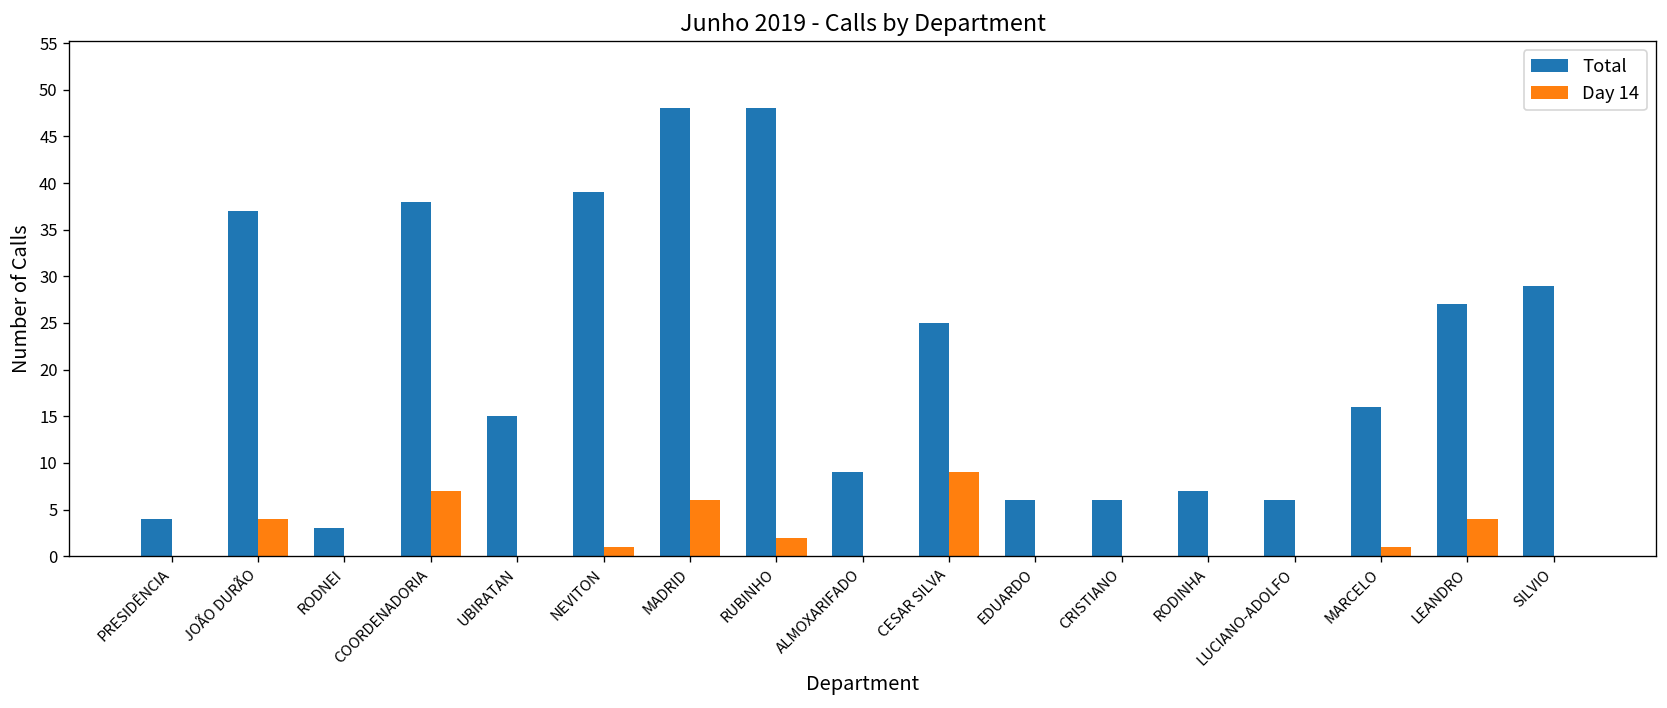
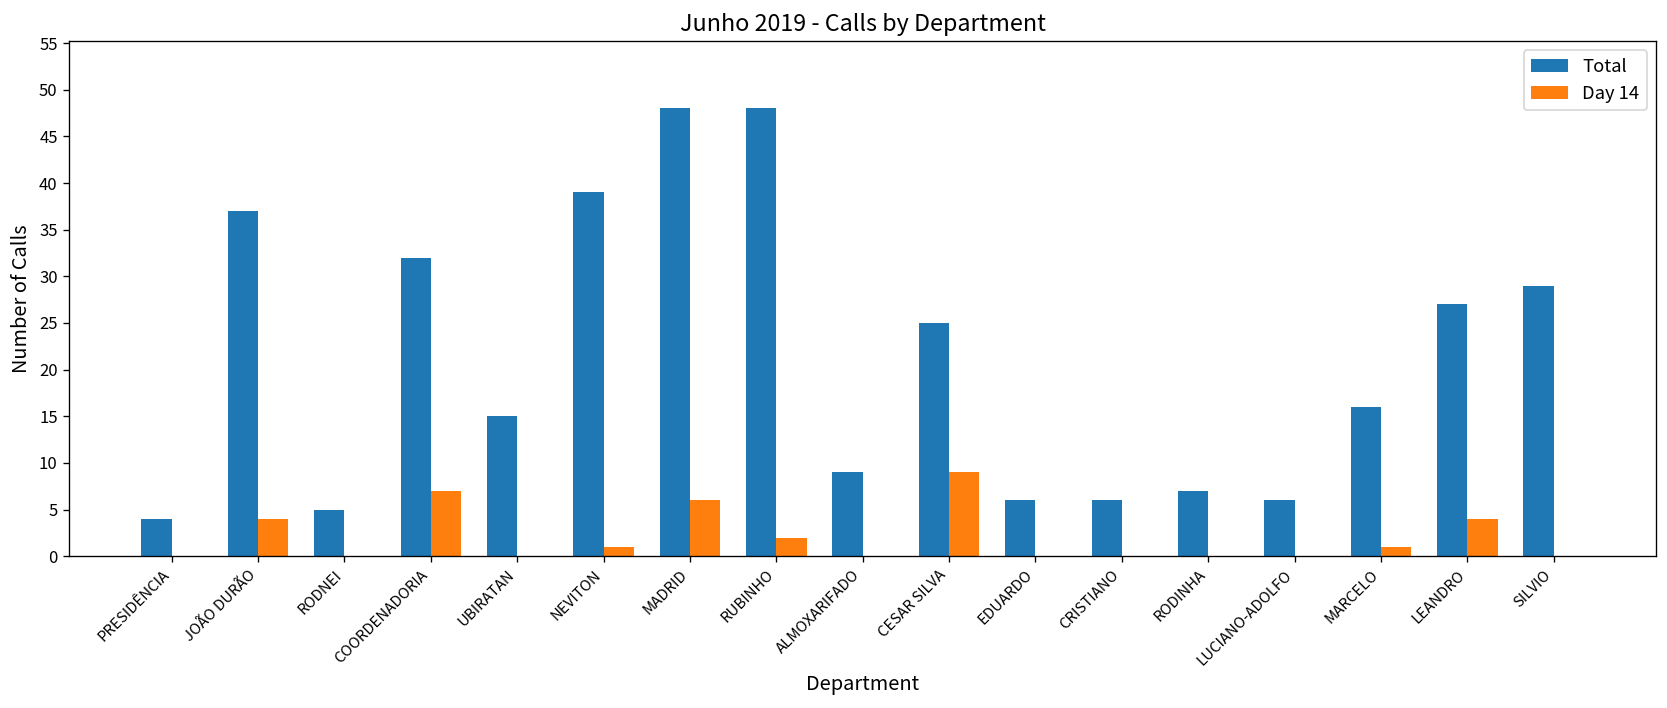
Total, RODNEI: 3 -> 5
Total, COORDENADORIA: 38 -> 32
